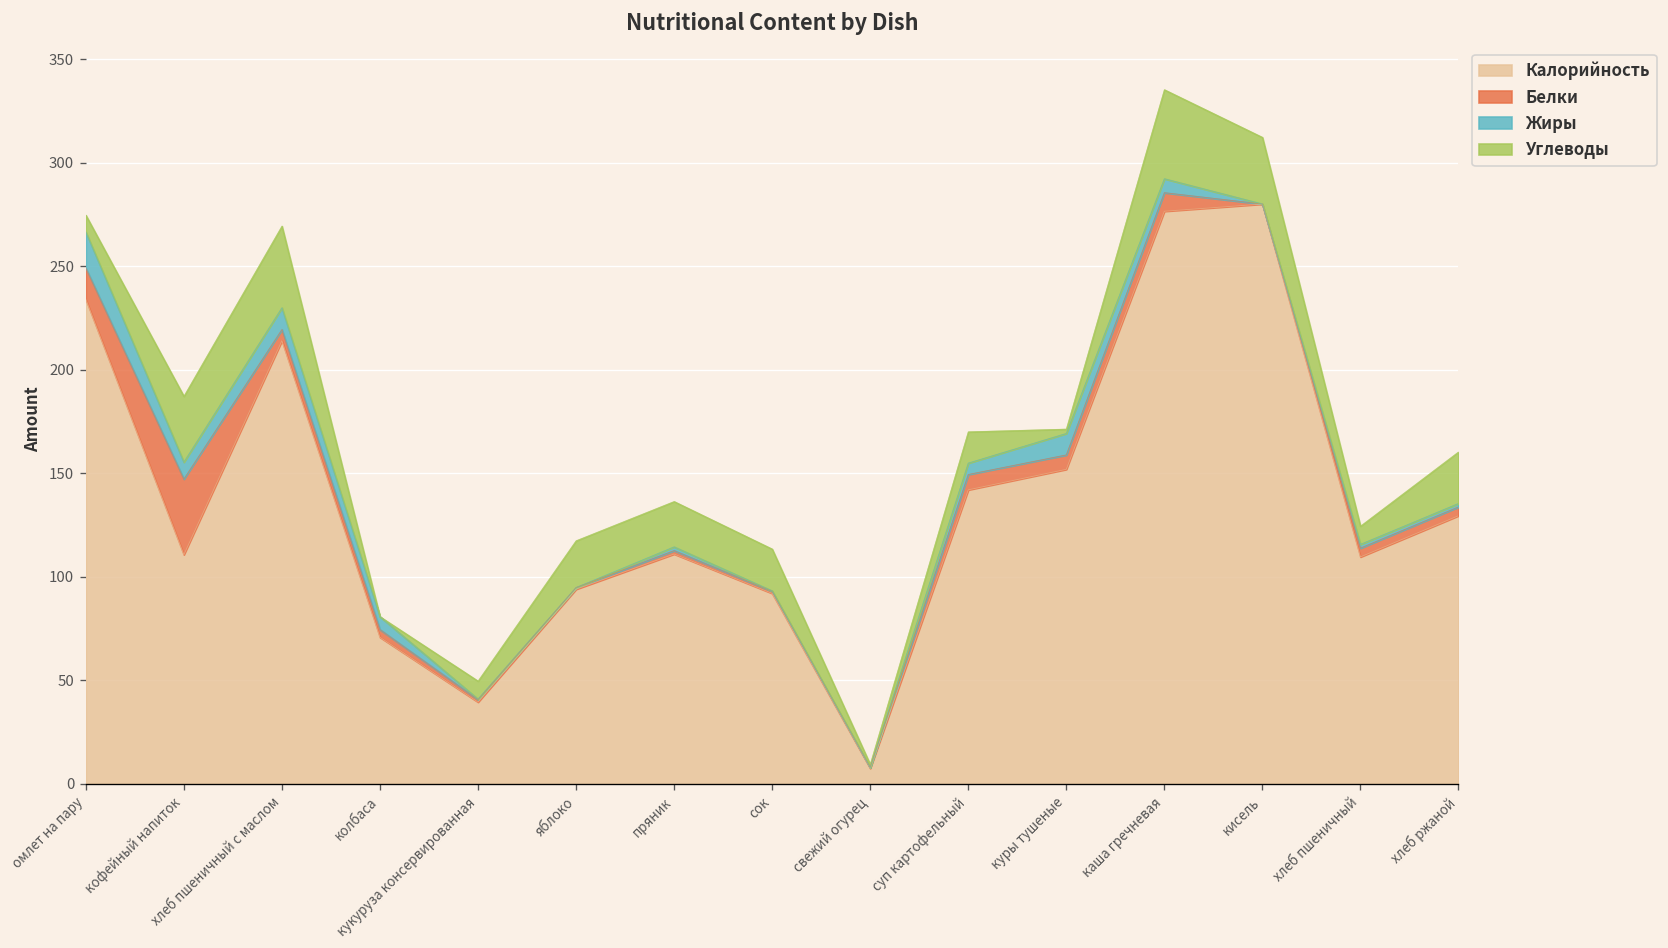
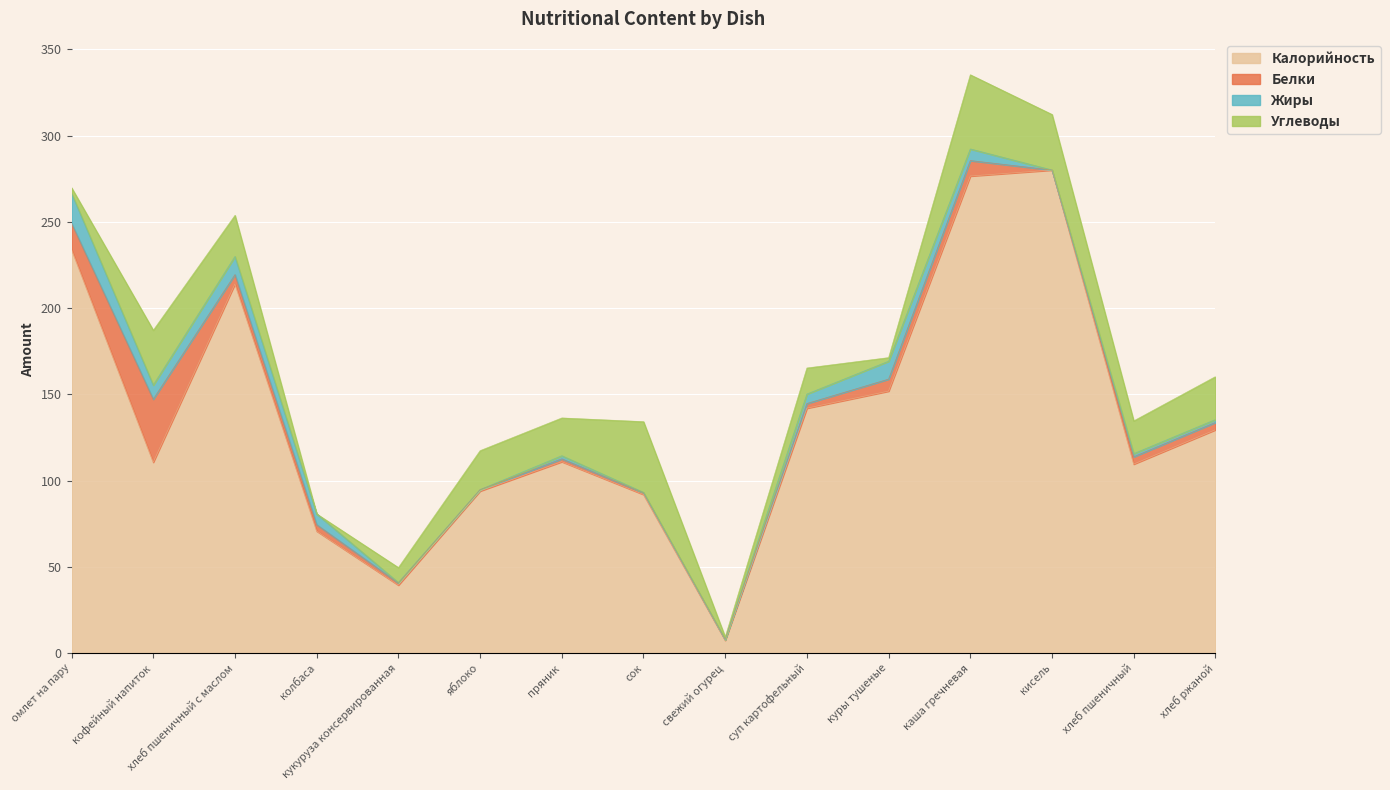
Углеводы, омлет на пару: 8 -> 3
Углеводы, хлеб пшеничный с маслом: 39 -> 24
Углеводы, сок: 20 -> 41
Белки, суп картофельный: 7 -> 3
Углеводы, хлеб пшеничный: 9 -> 19
